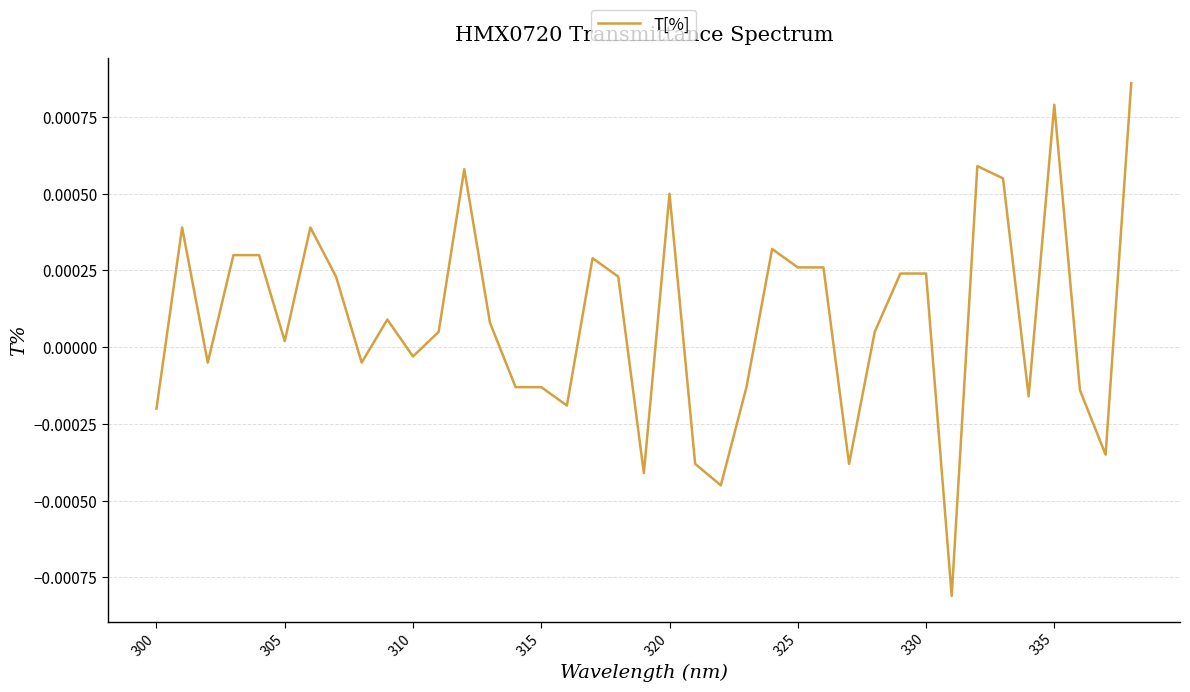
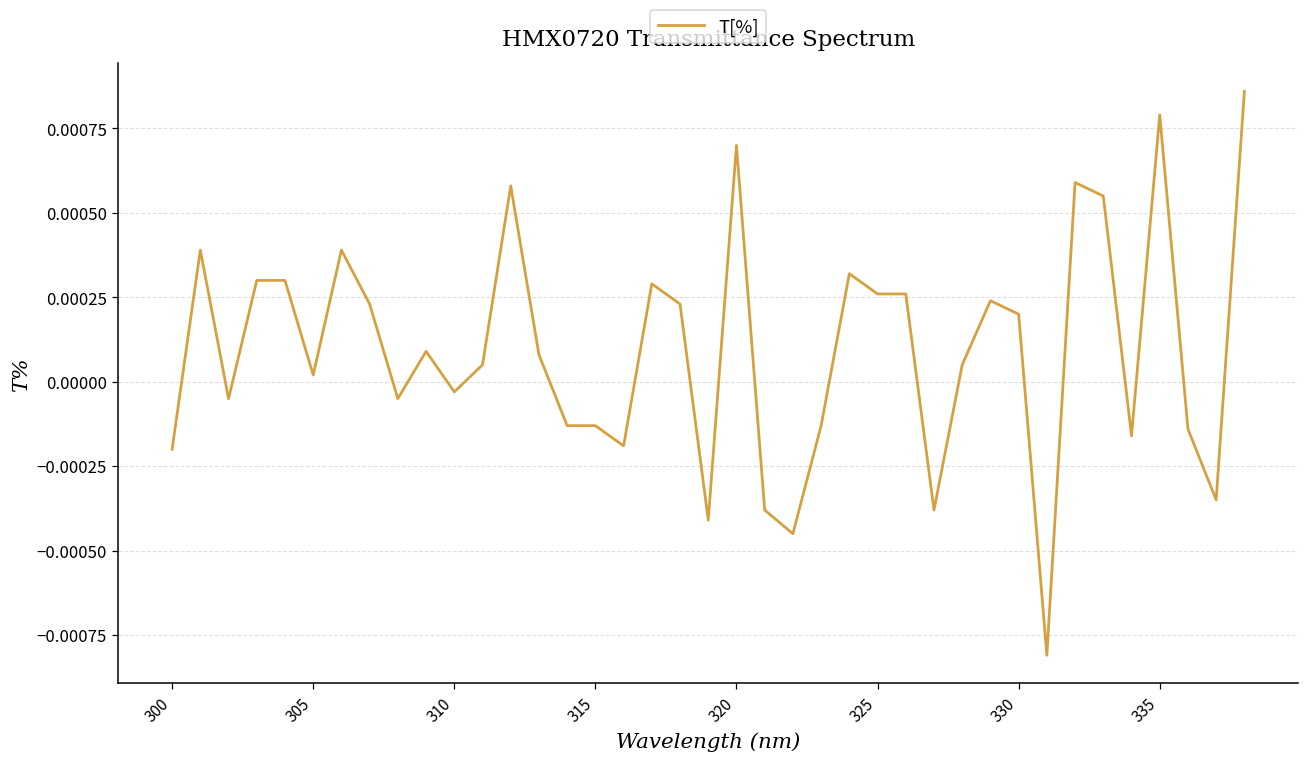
320: 0.0005 -> 0.0007
330: 0.00024 -> 0.00020
